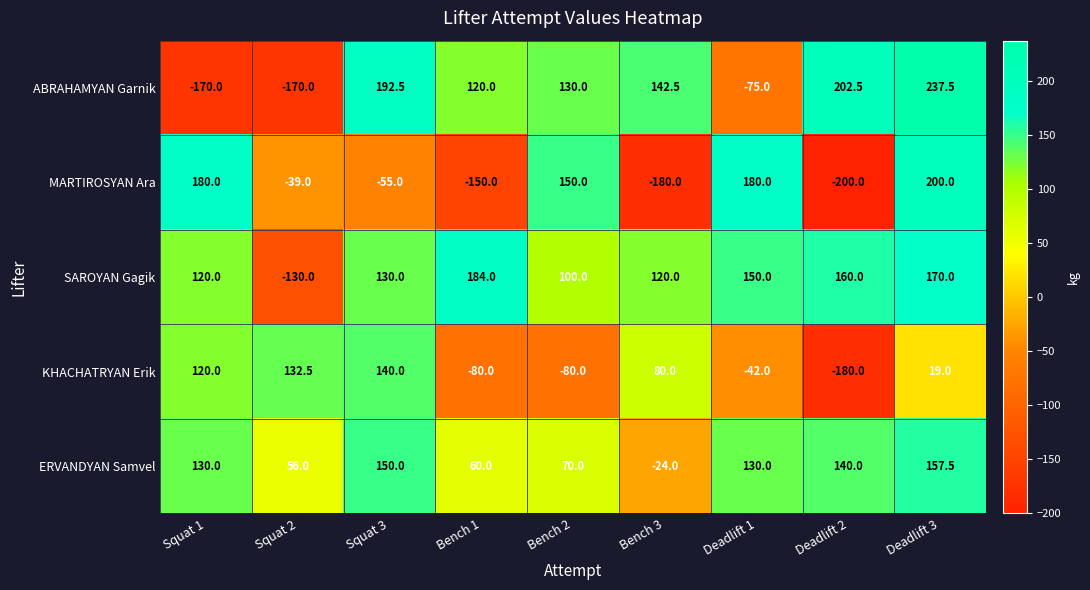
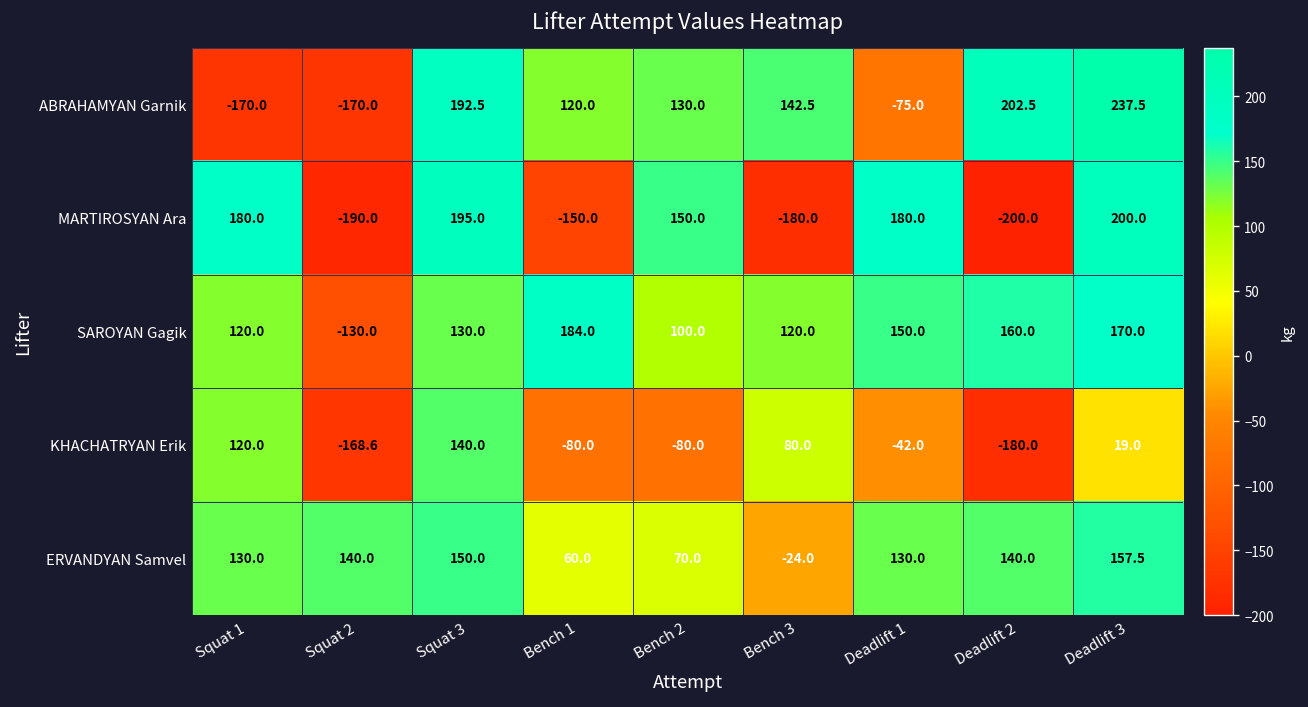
MARTIROSYAN Ara, Squat 2: -39.0 -> -190.0
MARTIROSYAN Ara, Squat 3: -55.0 -> 195.0
KHACHATRYAN Erik, Squat 2: 132.5 -> -168.6
ERVANDYAN Samvel, Squat 2: 56.0 -> 140.0
